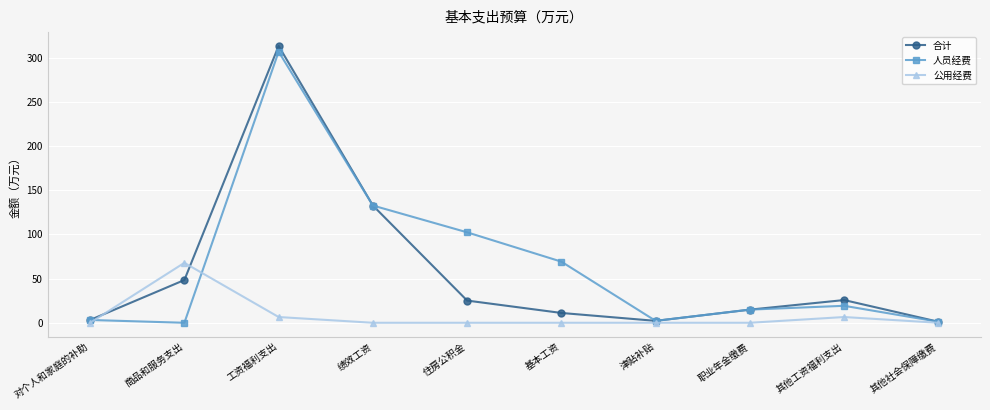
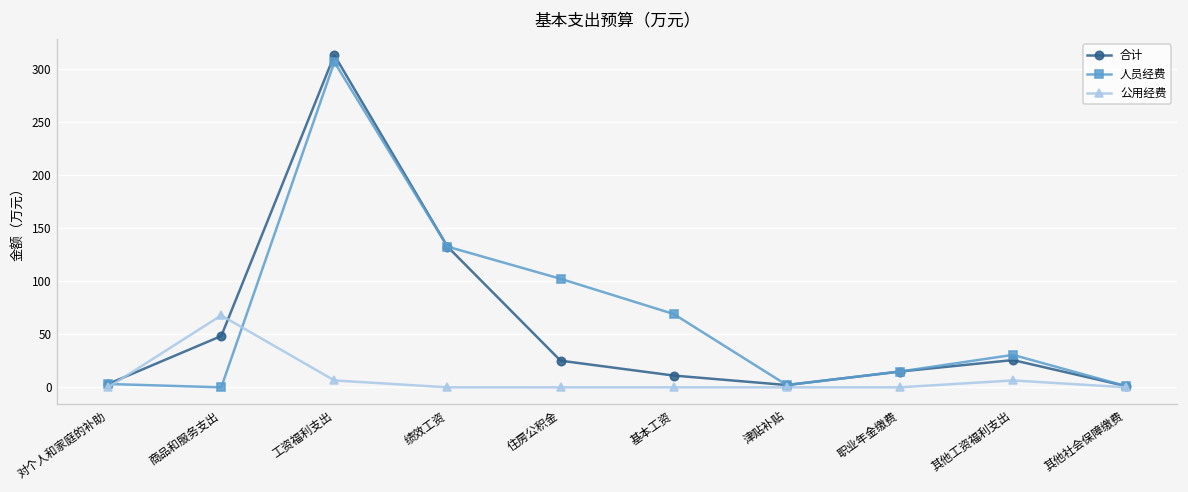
人员经费, 其他工资福利支出: 20 -> 30
